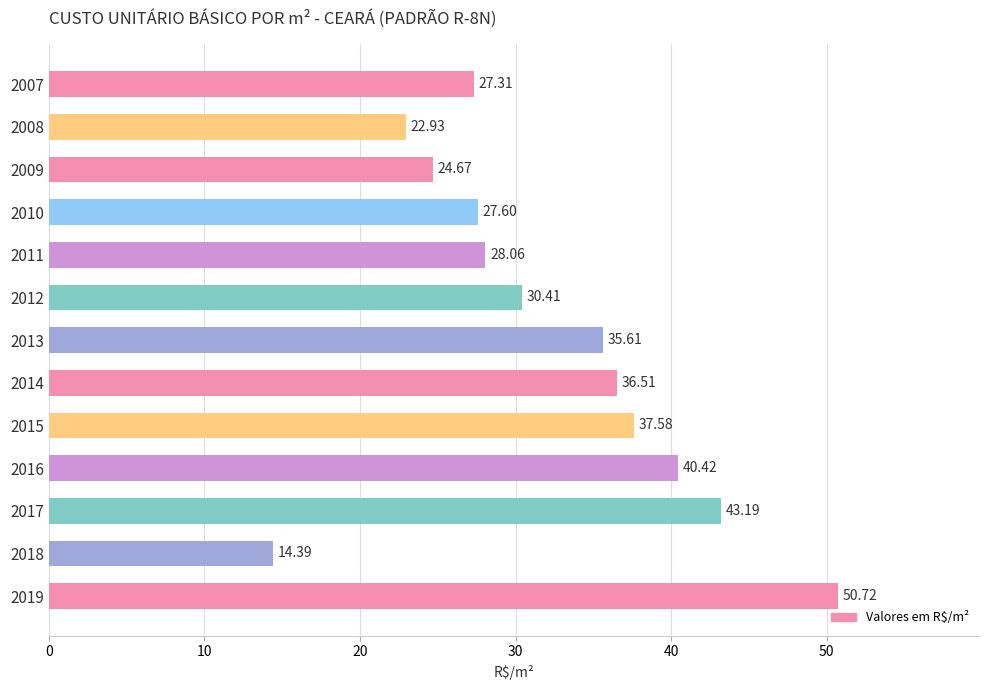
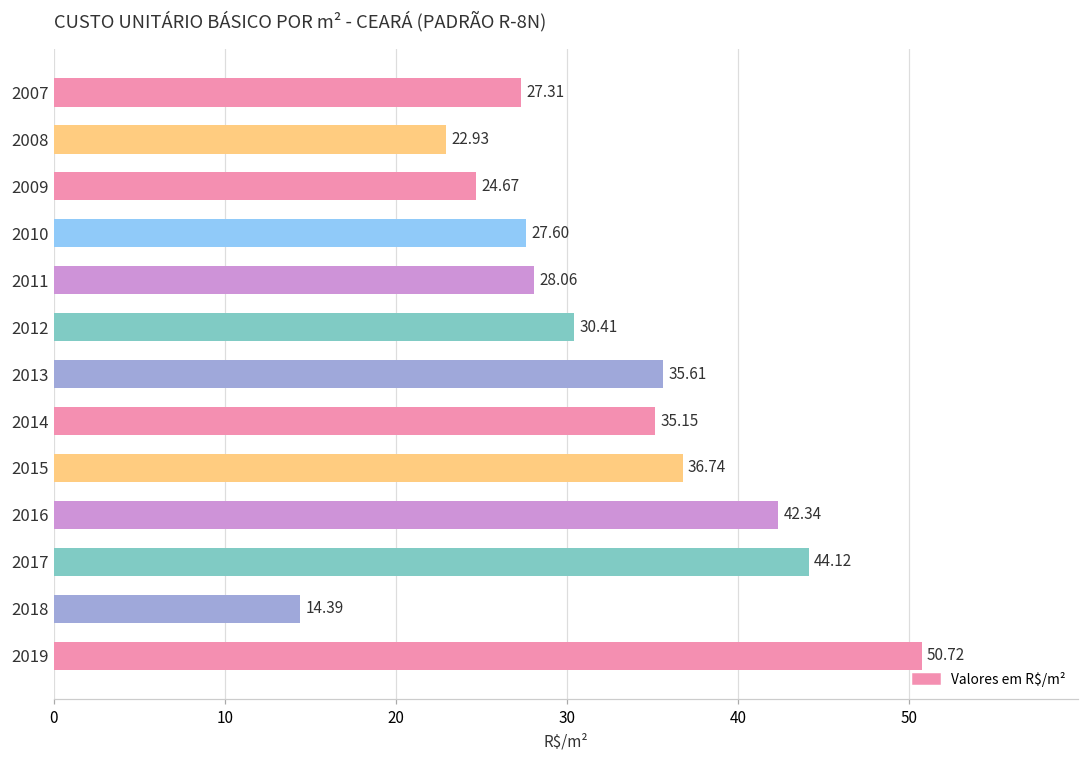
2014: 36.51 -> 35.15
2015: 37.58 -> 36.74
2016: 40.42 -> 42.34
2017: 43.19 -> 44.12
